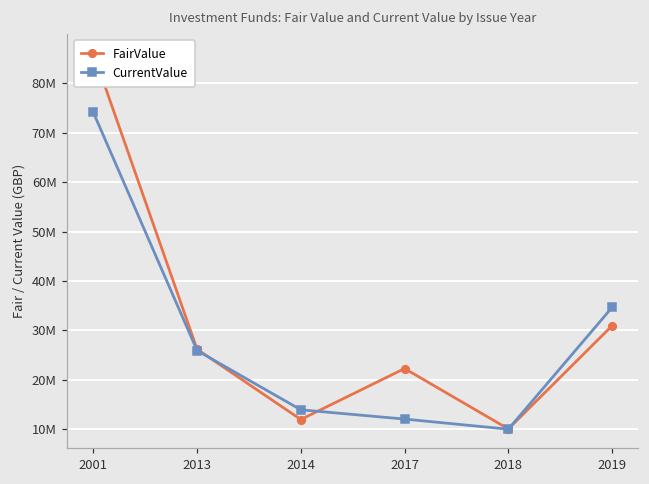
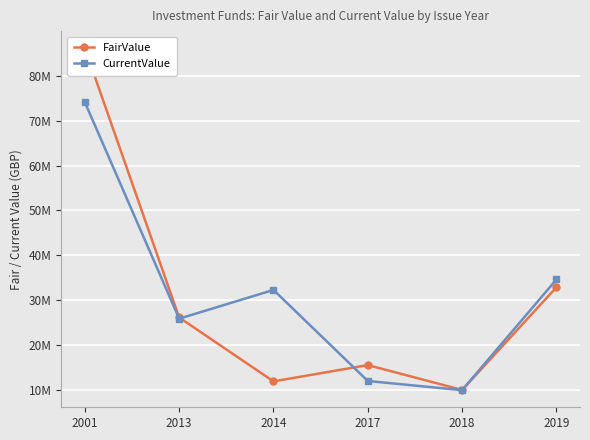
CurrentValue, 2014: 14000000 -> 32000000
FairValue, 2017: 22000000 -> 16000000
FairValue, 2019: 31000000 -> 33000000
